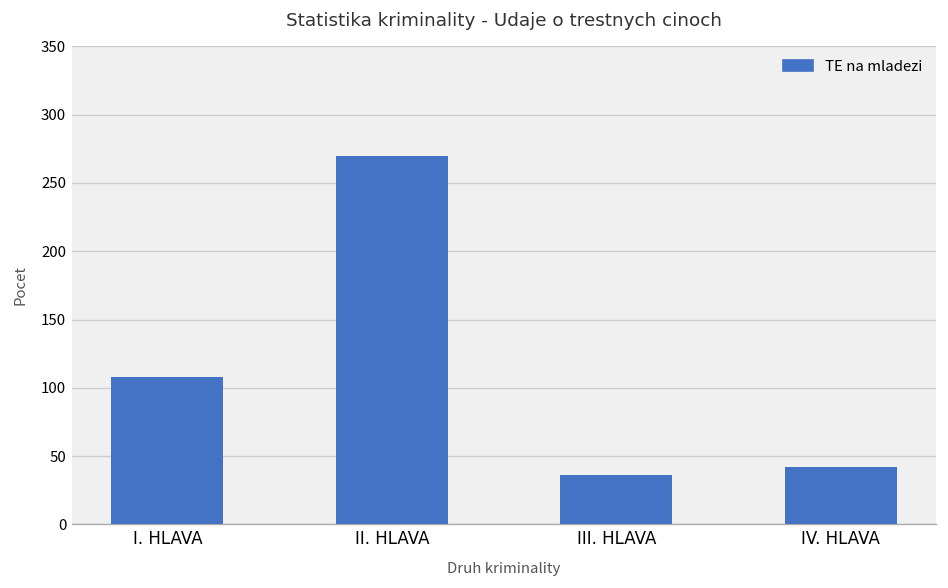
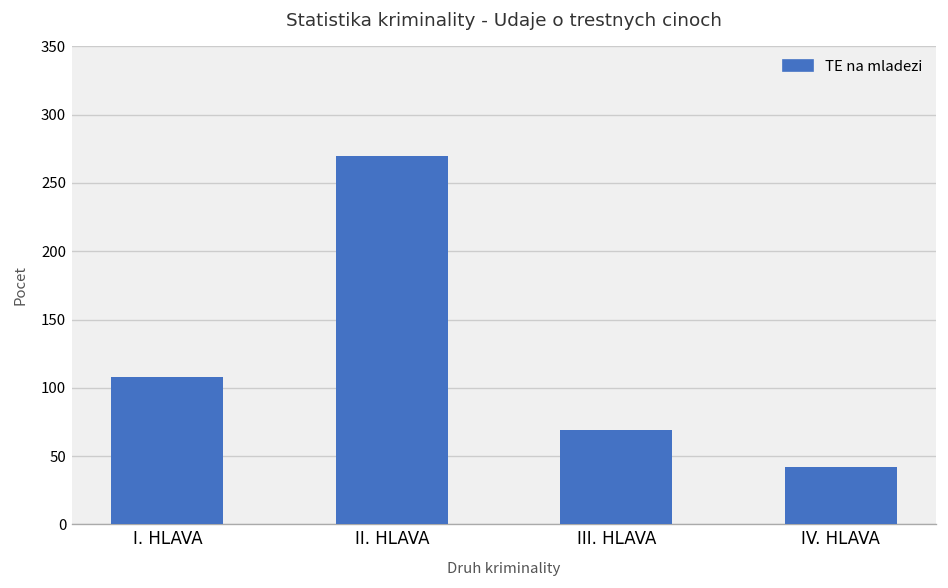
III. HLAVA: 36 -> 69
